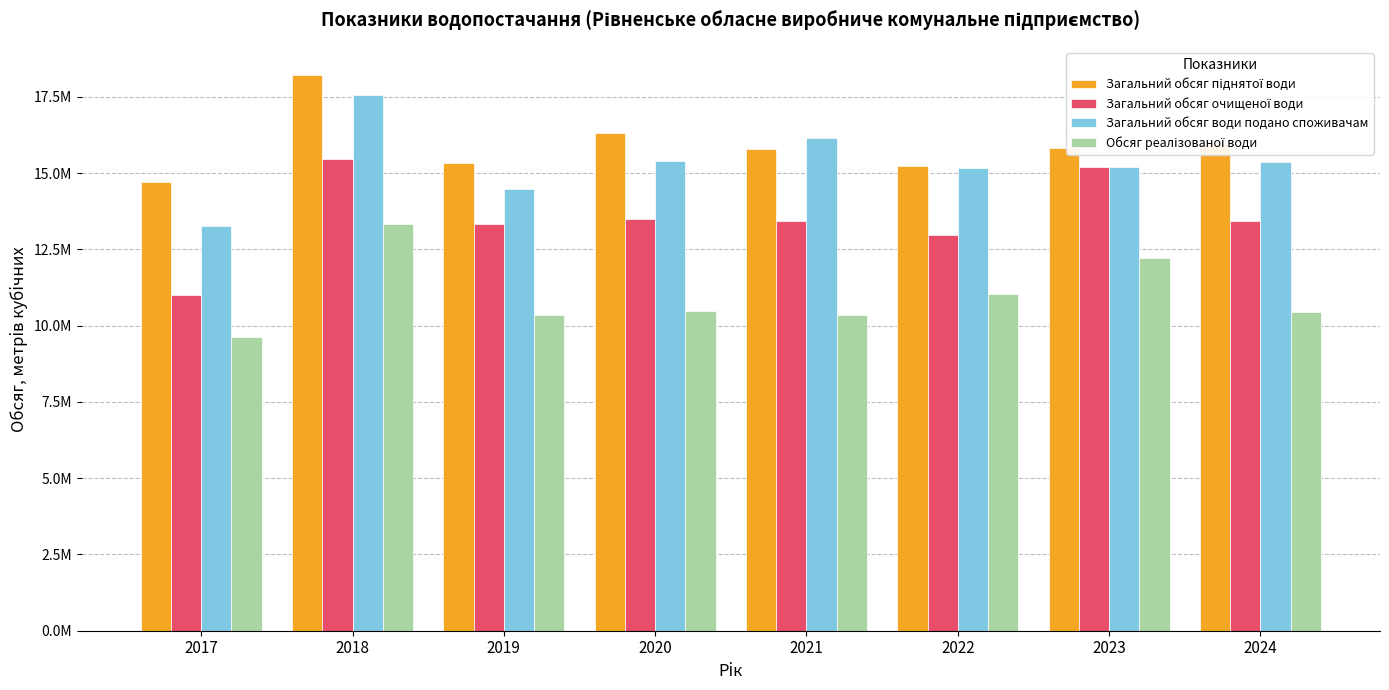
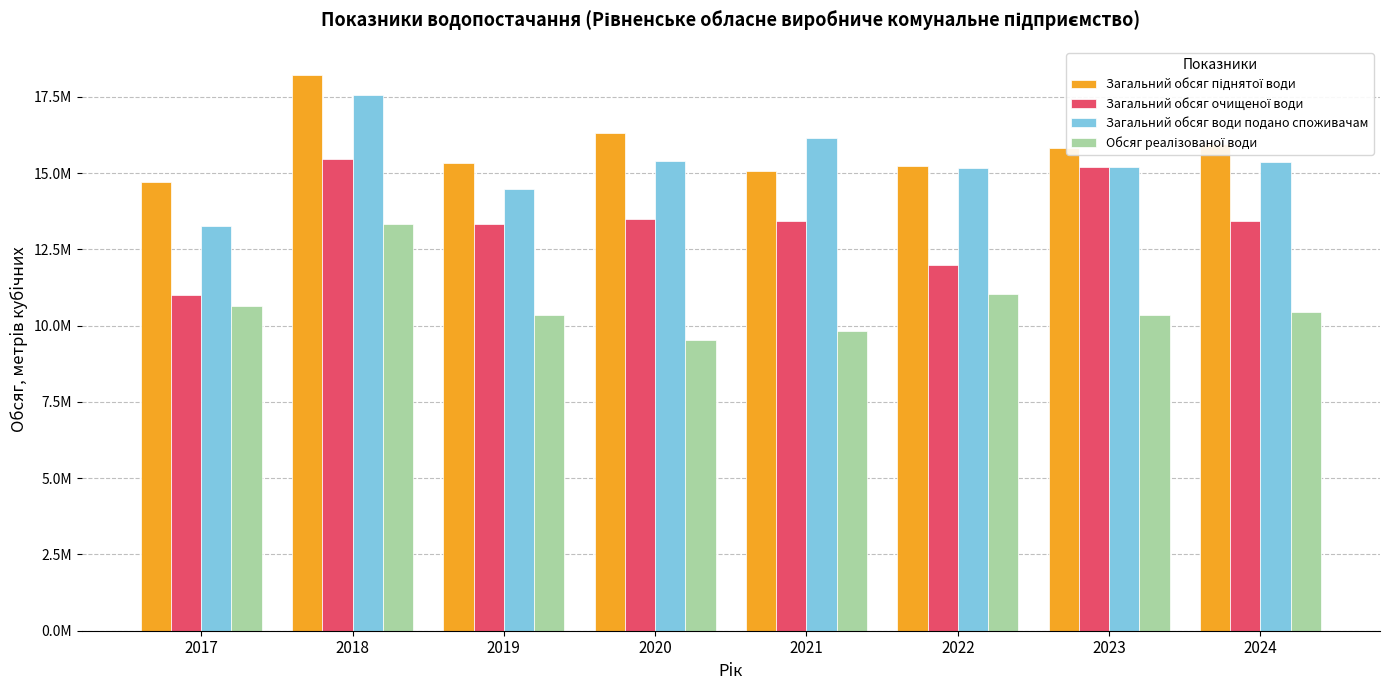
Обсяг реалізованої води, 2017: 9600000 -> 10600000
Обсяг реалізованої води, 2020: 10500000 -> 9500000
Загальний обсяг піднятої води, 2021: 15800000 -> 15100000
Обсяг реалізованої води, 2021: 10300000 -> 9800000
Загальний обсяг очищеної води, 2022: 13000000 -> 12000000
Обсяг реалізованої води, 2023: 12200000 -> 10400000
